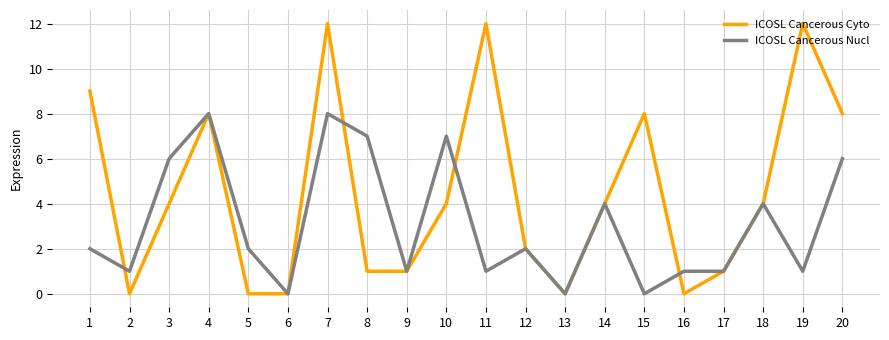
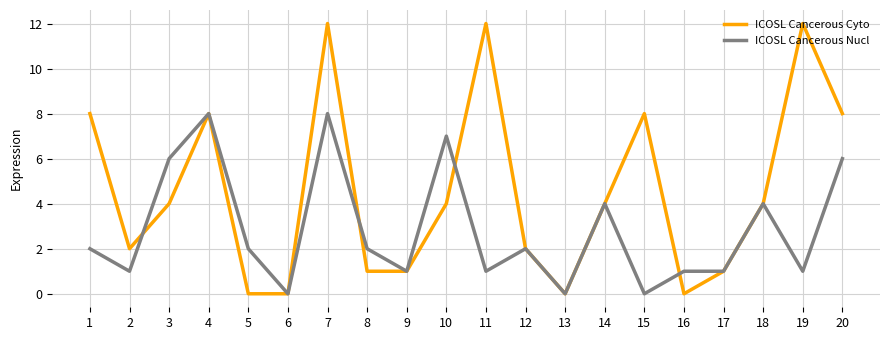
ICOSL Cancerous Cyto, 1: 9 -> 8
ICOSL Cancerous Cyto, 2: 0 -> 2
ICOSL Cancerous Nucl, 8: 7 -> 2
